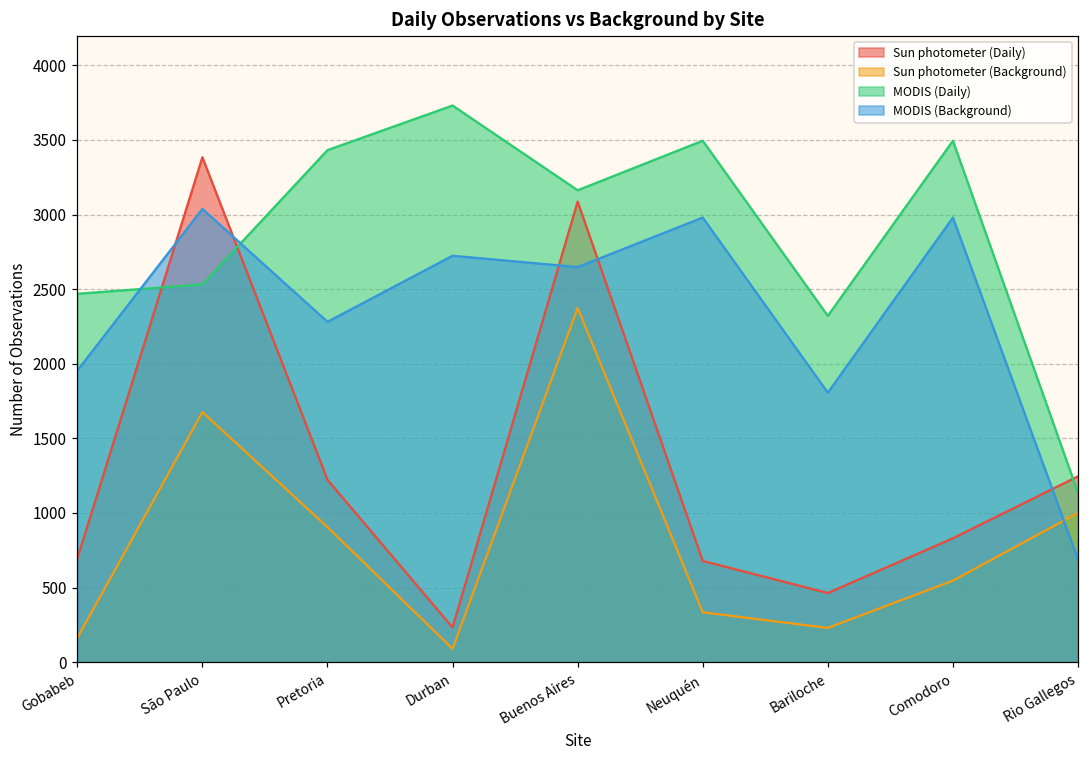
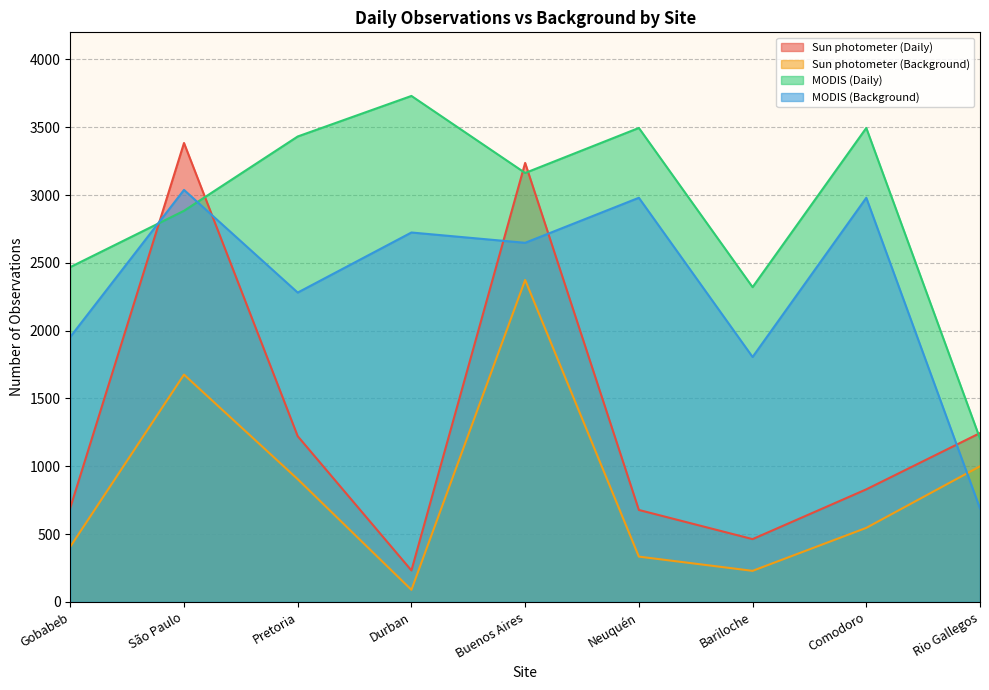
Sun photometer (Background), Gobabeb: 160 -> 410
MODIS (Daily), São Paulo: 2530 -> 2880
Sun photometer (Daily), Buenos Aires: 3090 -> 3240
MODIS (Daily), Rio Gallegos: 1140 -> 1200
